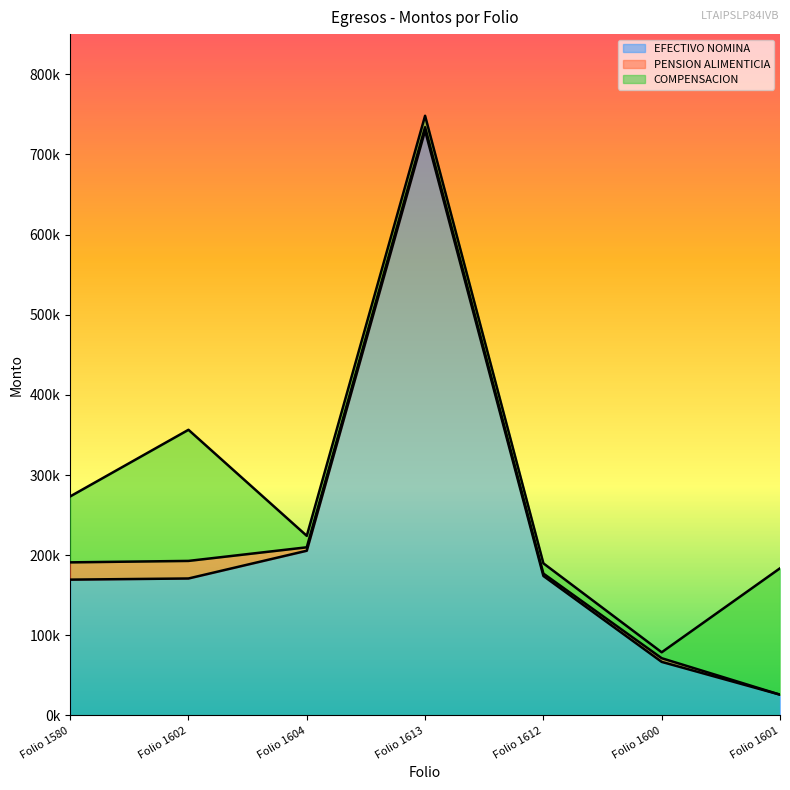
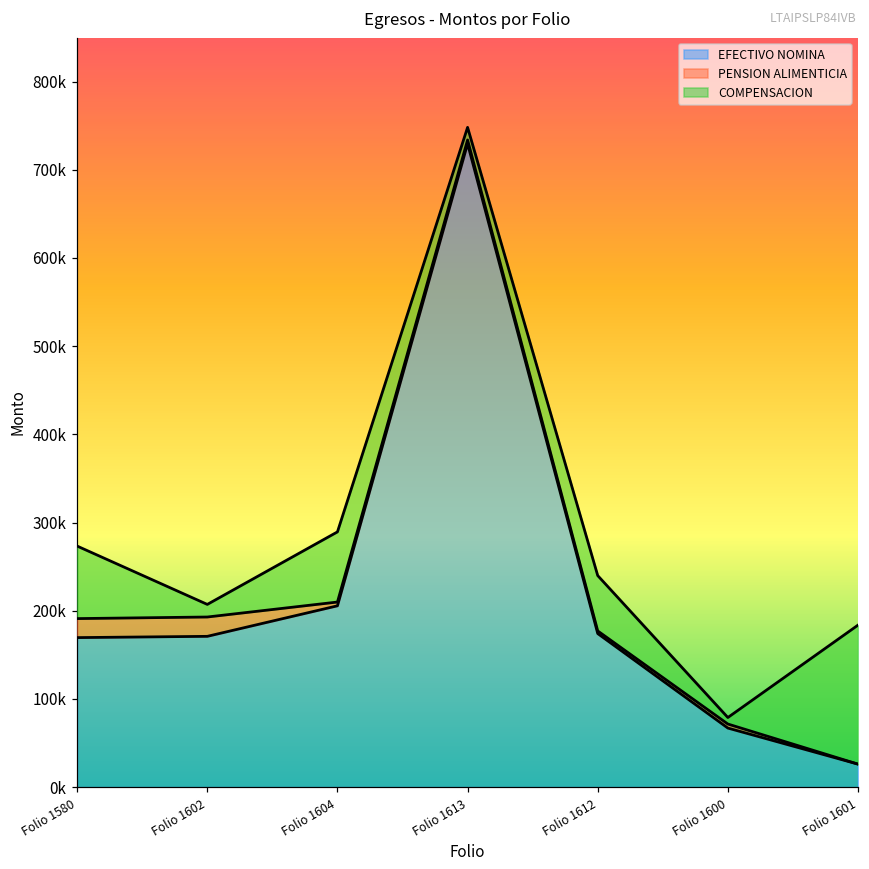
COMPENSACION, Folio 1602: 160000 -> 10000
COMPENSACION, Folio 1604: 10000 -> 80000
COMPENSACION, Folio 1612: 10000 -> 60000
